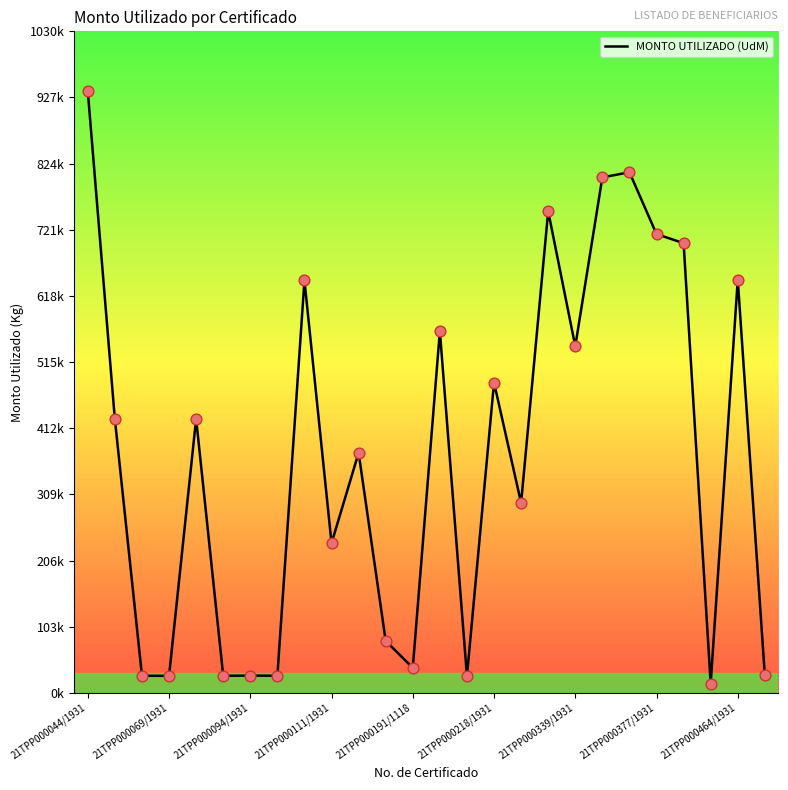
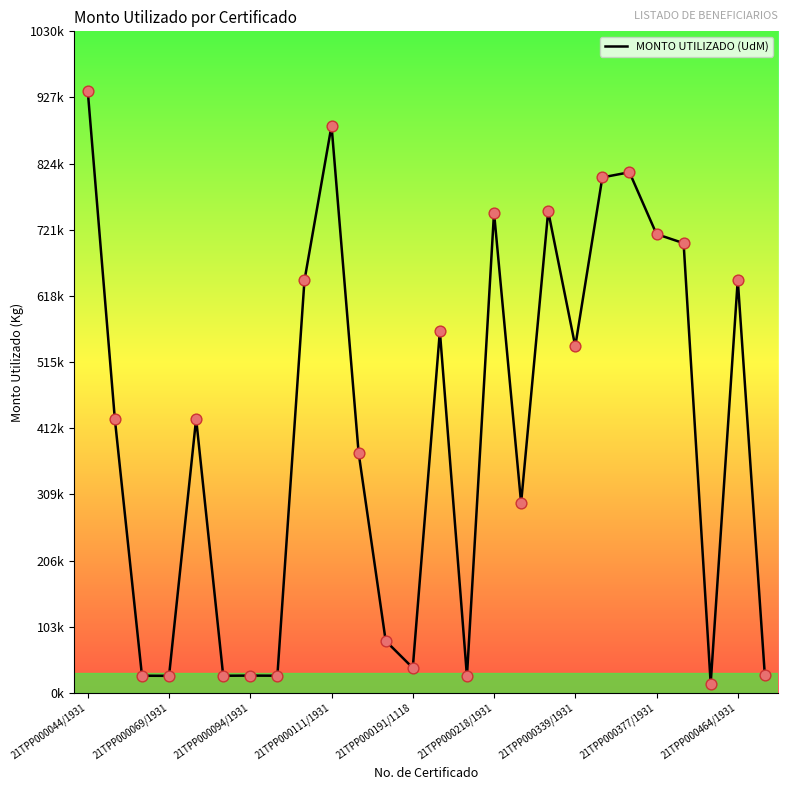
21TPP000111/1931: 230000 -> 880000
21TPP000218/1931: 480000 -> 750000
